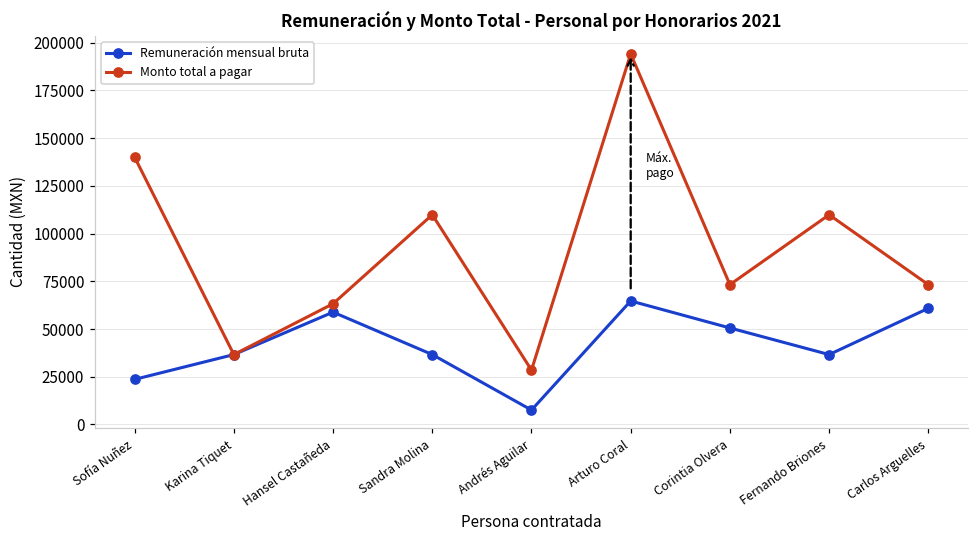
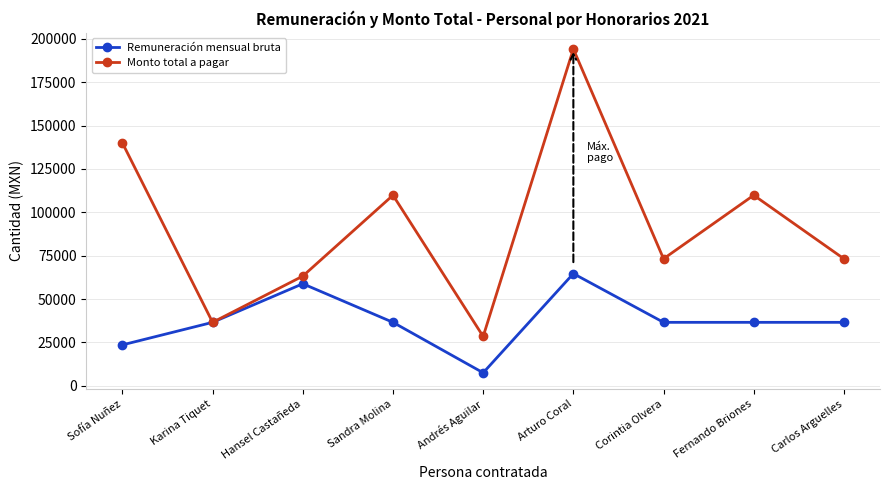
Remuneración mensual bruta, Corintia Olvera: 51000 -> 37000
Remuneración mensual bruta, Carlos Arguelles: 61000 -> 37000
